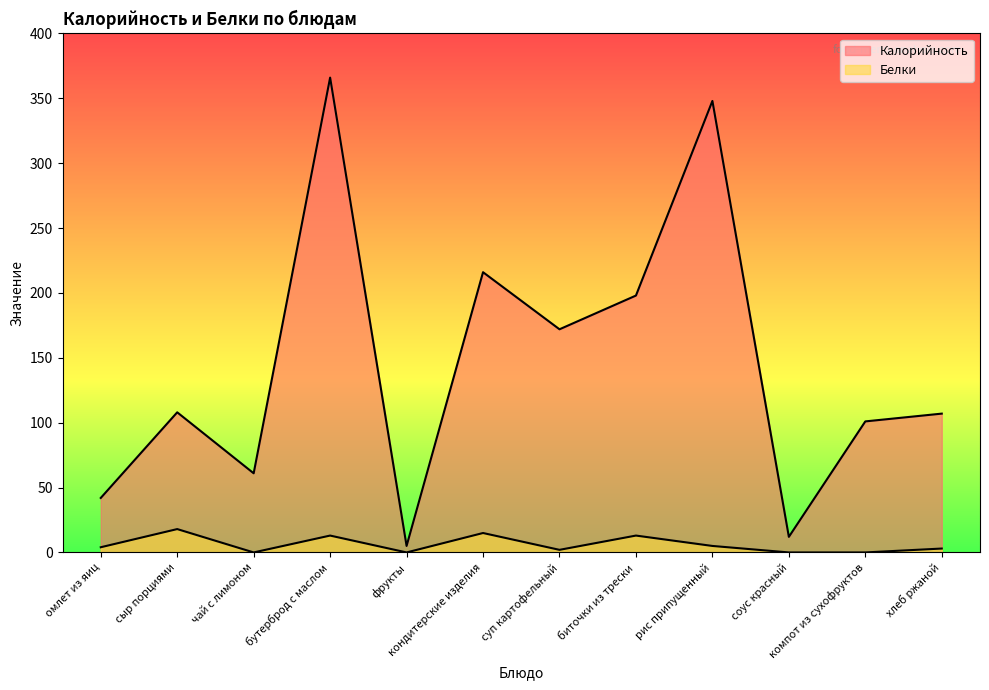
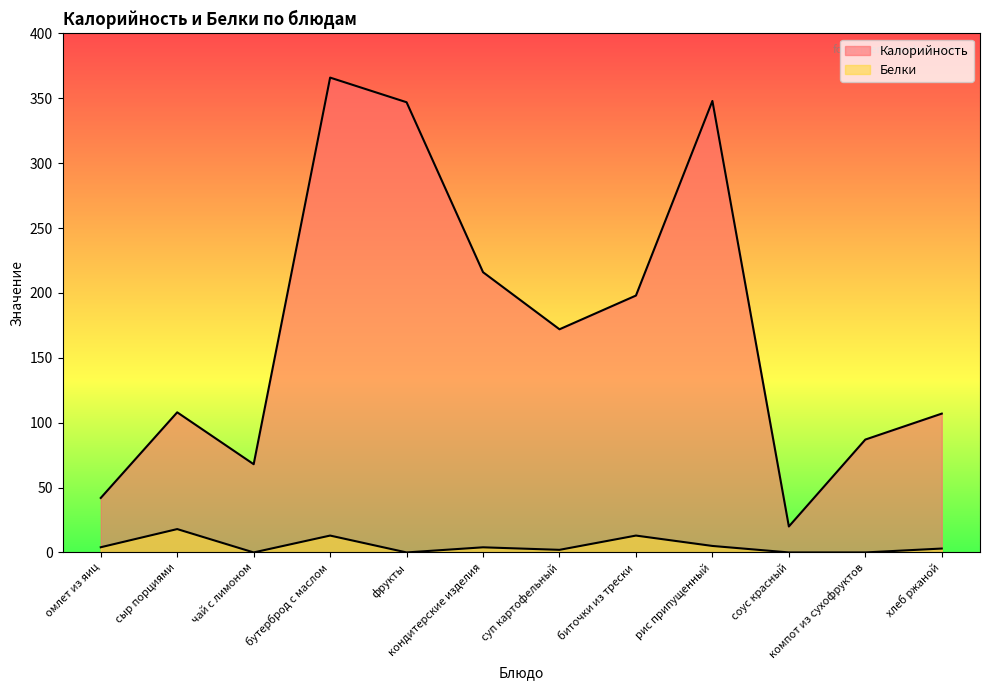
Калорийность, чай с лимоном: 61 -> 68
Калорийность, фрукты: 5 -> 347
Белки, кондитерские изделия: 15 -> 4
Калорийность, соус красный: 12 -> 20
Калорийность, компот из сухофруктов: 101 -> 87
